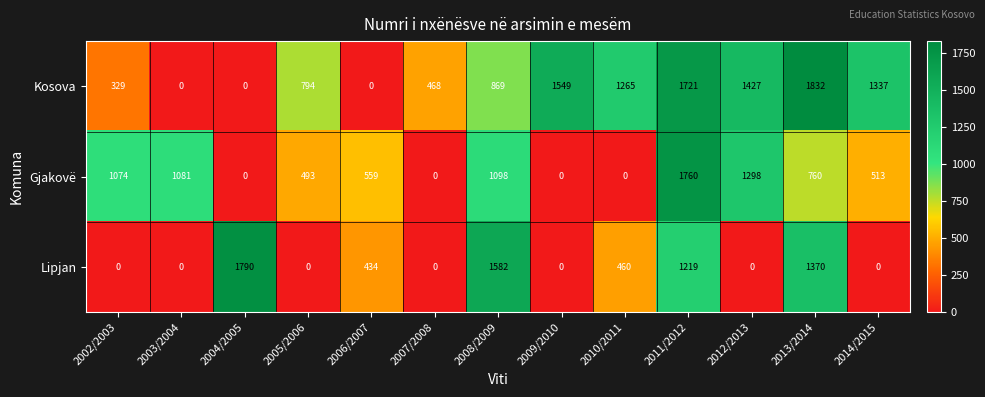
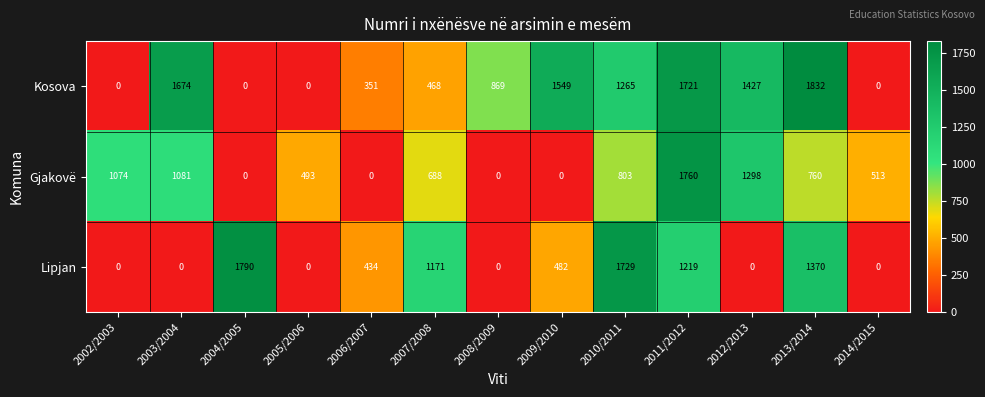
Kosova, 2002/2003: 329 -> 0
Kosova, 2003/2004: 0 -> 1674
Kosova, 2005/2006: 794 -> 0
Kosova, 2006/2007: 0 -> 351
Kosova, 2014/2015: 1337 -> 0
Gjakovë, 2006/2007: 559 -> 0
Gjakovë, 2007/2008: 0 -> 688
Gjakovë, 2008/2009: 1098 -> 0
Gjakovë, 2010/2011: 0 -> 803
Lipjan, 2007/2008: 0 -> 1171
Lipjan, 2008/2009: 1582 -> 0
Lipjan, 2009/2010: 0 -> 482
Lipjan, 2010/2011: 460 -> 1729
